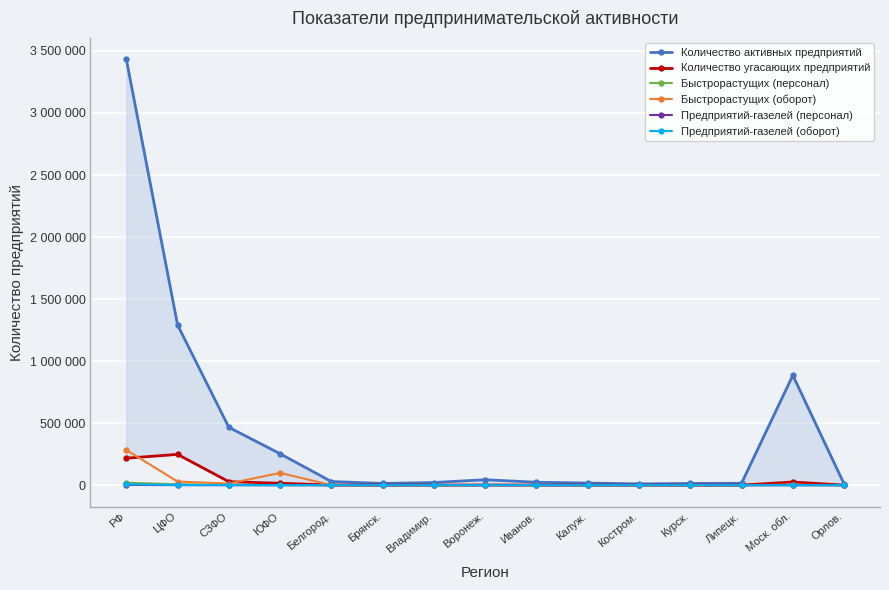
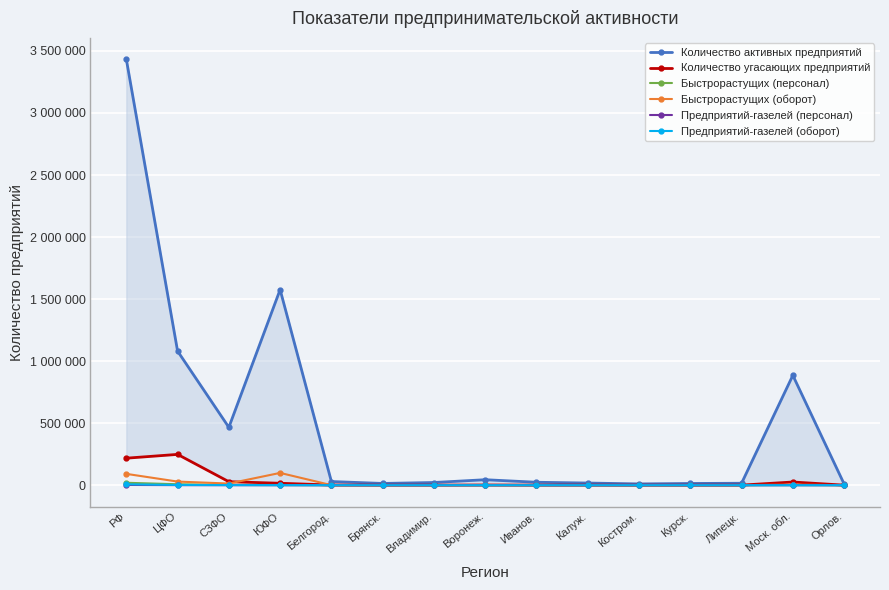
Быстрорастущих (оборот), РФ: 280000 -> 90000
Количество активных предприятий, ЦФО: 1290000 -> 1080000
Количество активных предприятий, ЮФО: 250000 -> 1580000
